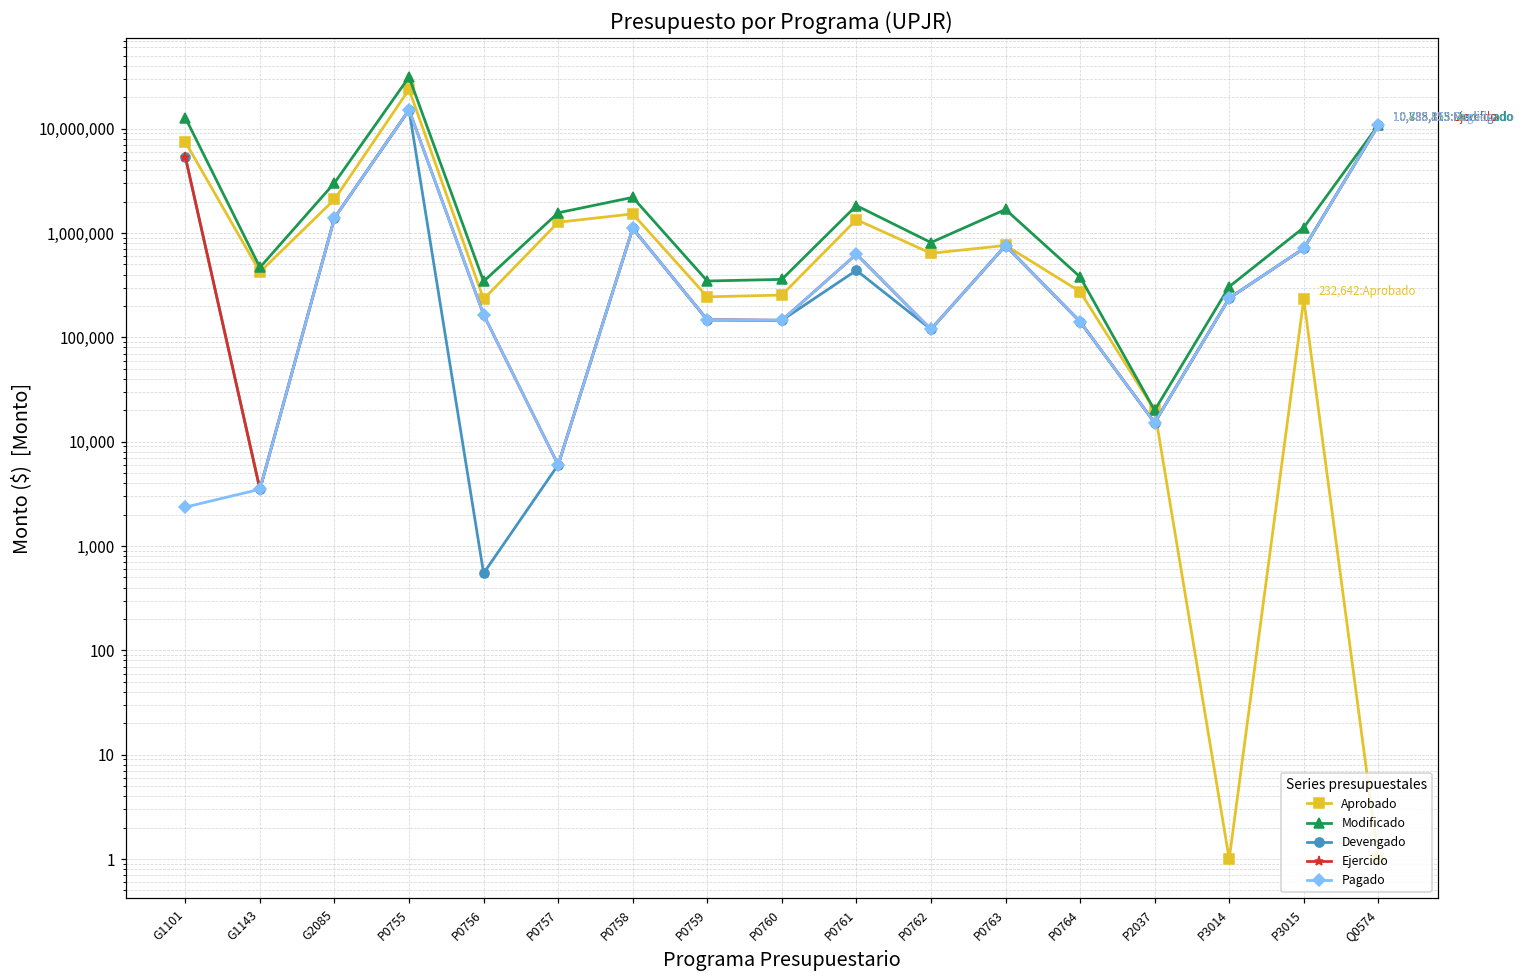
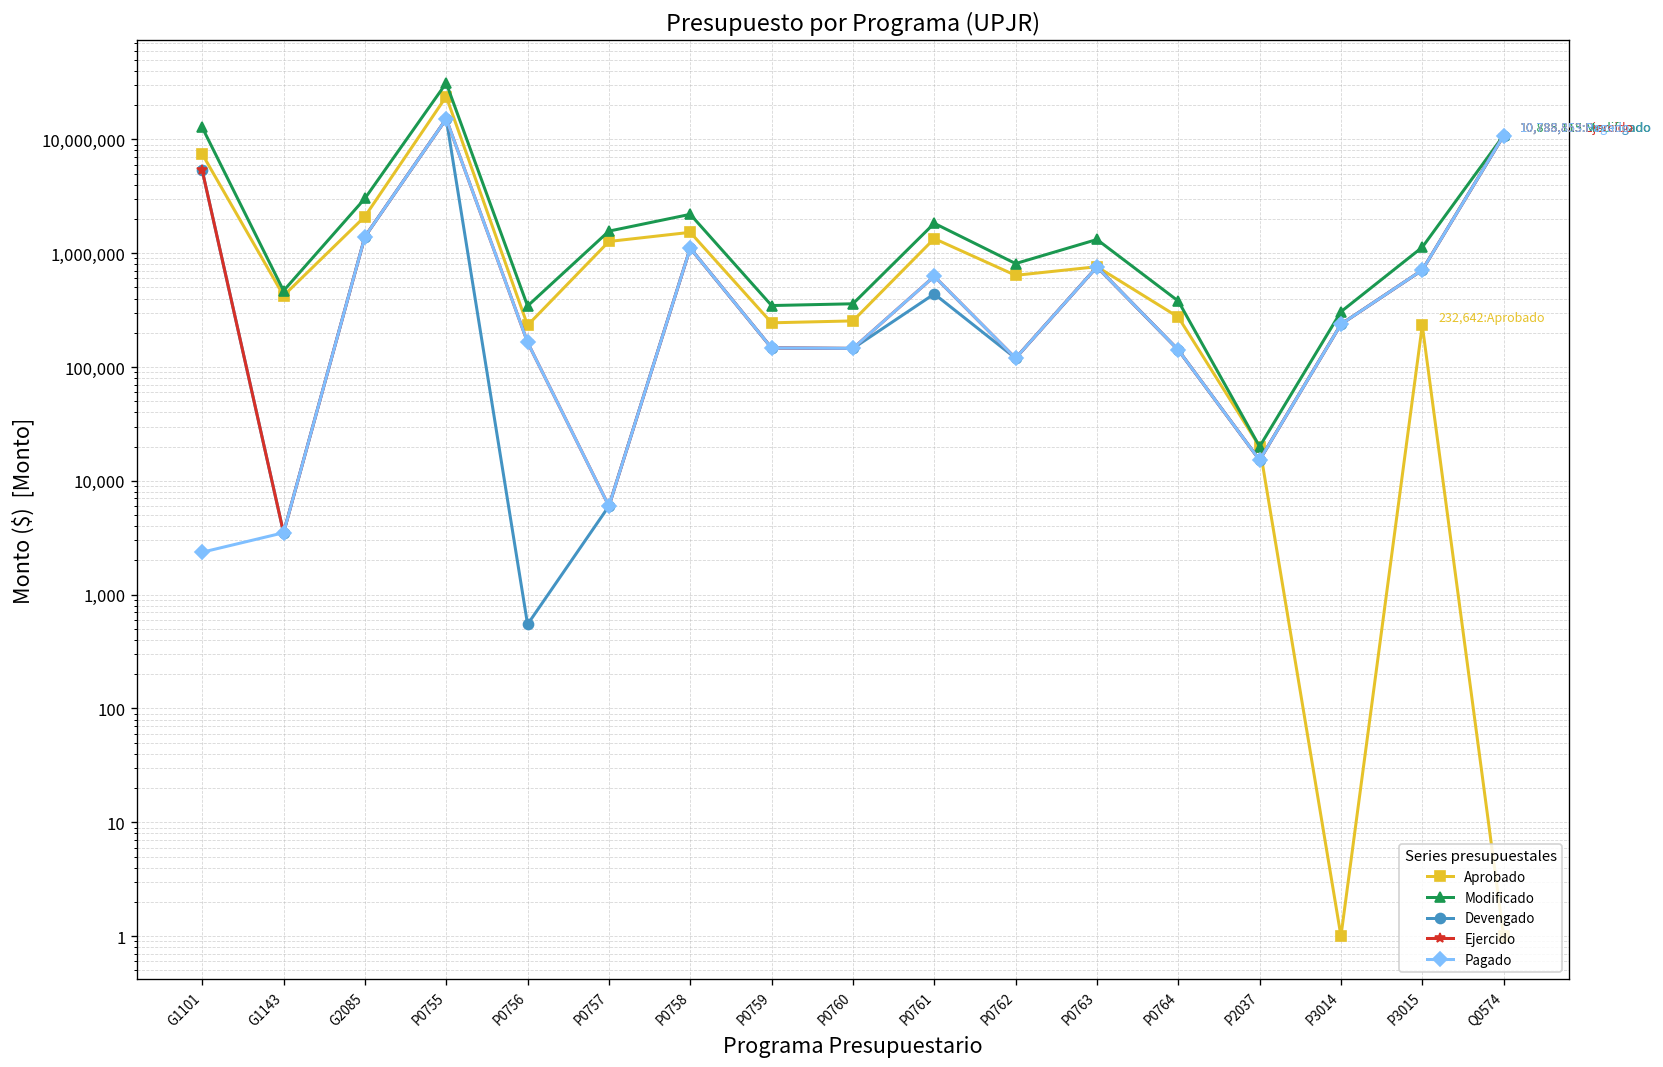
Modificado, P0763: 1,700,000 -> 1,300,000
